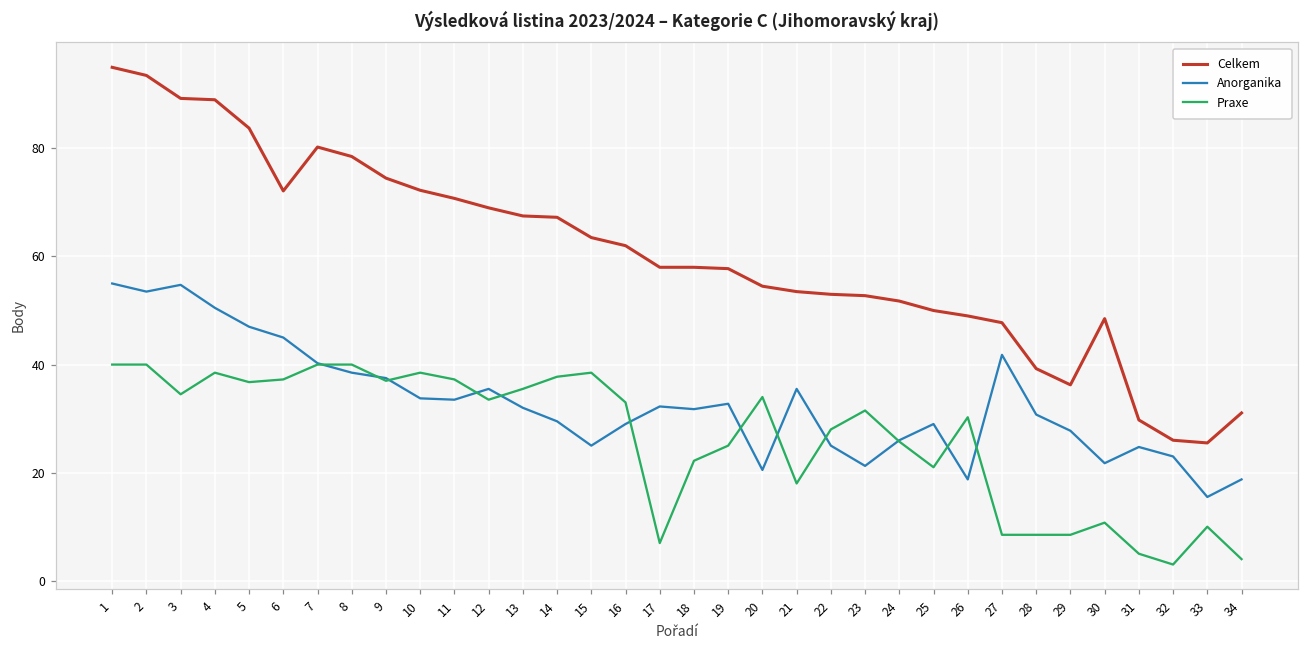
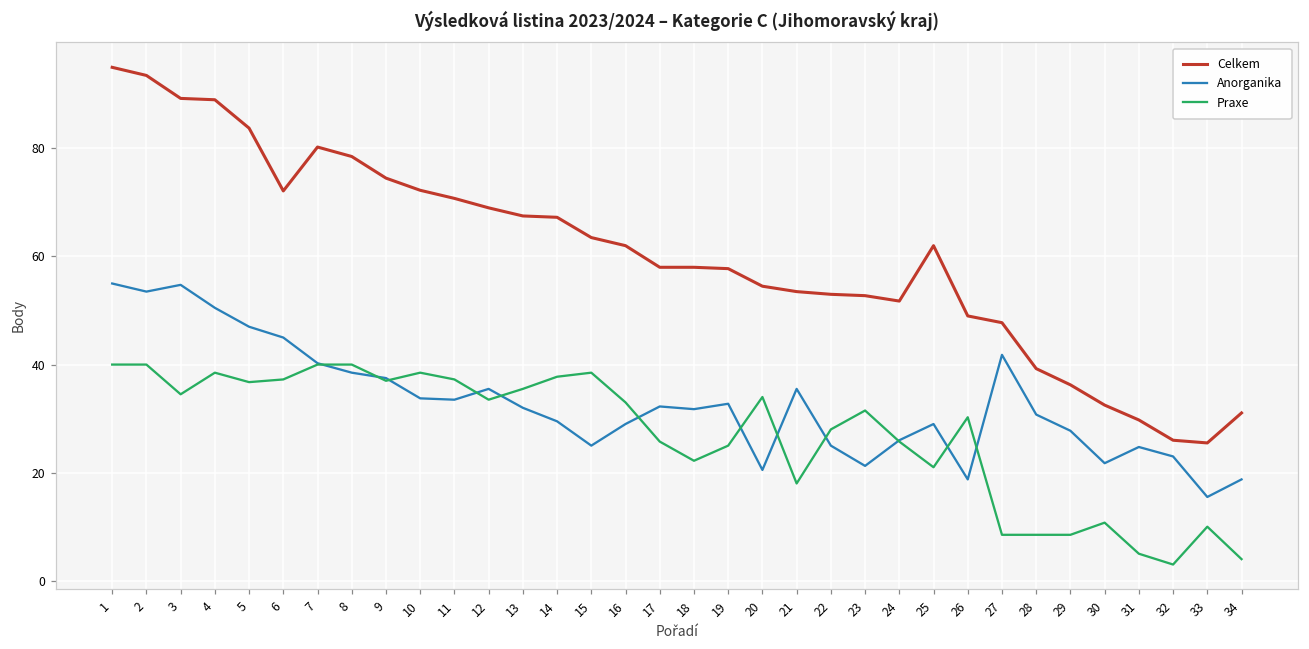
Praxe, 17: 7 -> 26
Celkem, 25: 50 -> 62
Celkem, 30: 49 -> 33
